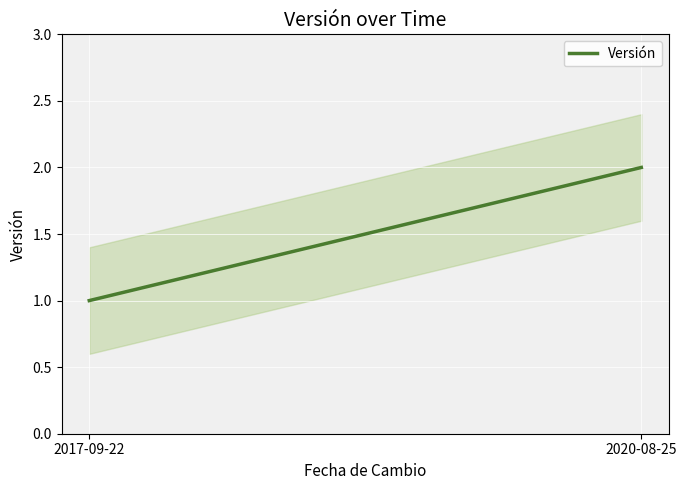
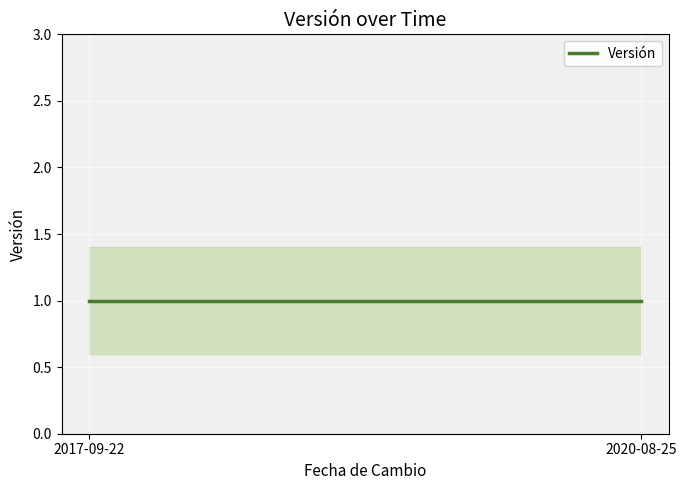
Versión, 2020-08-25: 2 -> 1
